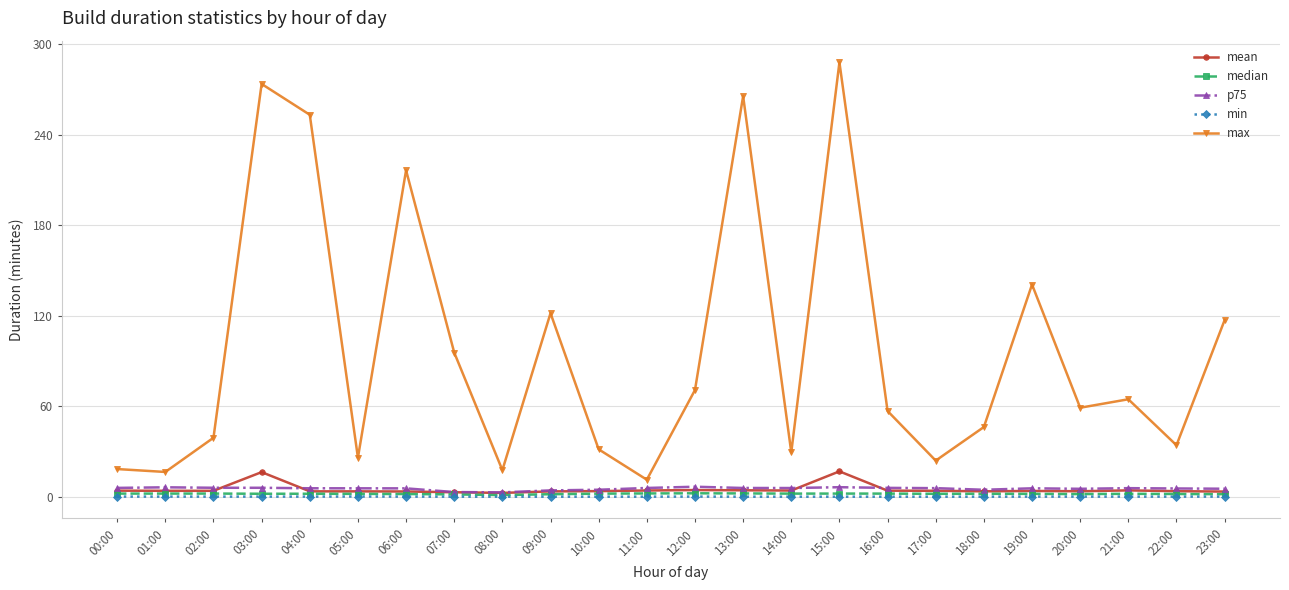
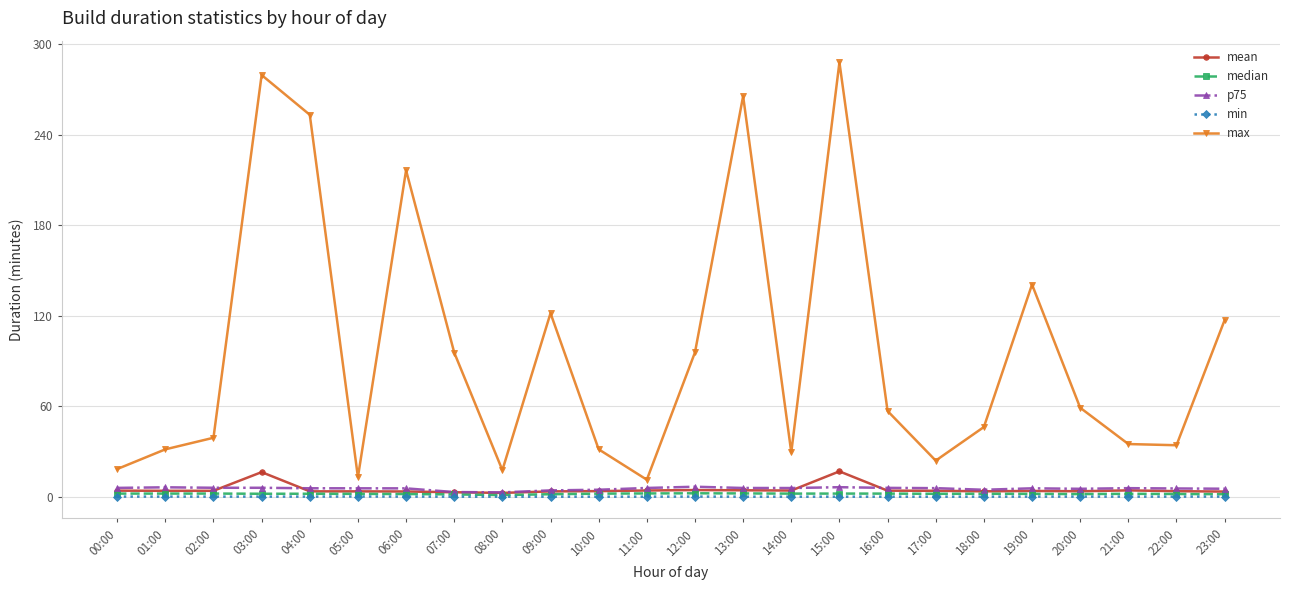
max, 01:00: 16 -> 31
max, 03:00: 274 -> 280
max, 05:00: 26 -> 13
max, 12:00: 71 -> 96
max, 21:00: 65 -> 35
